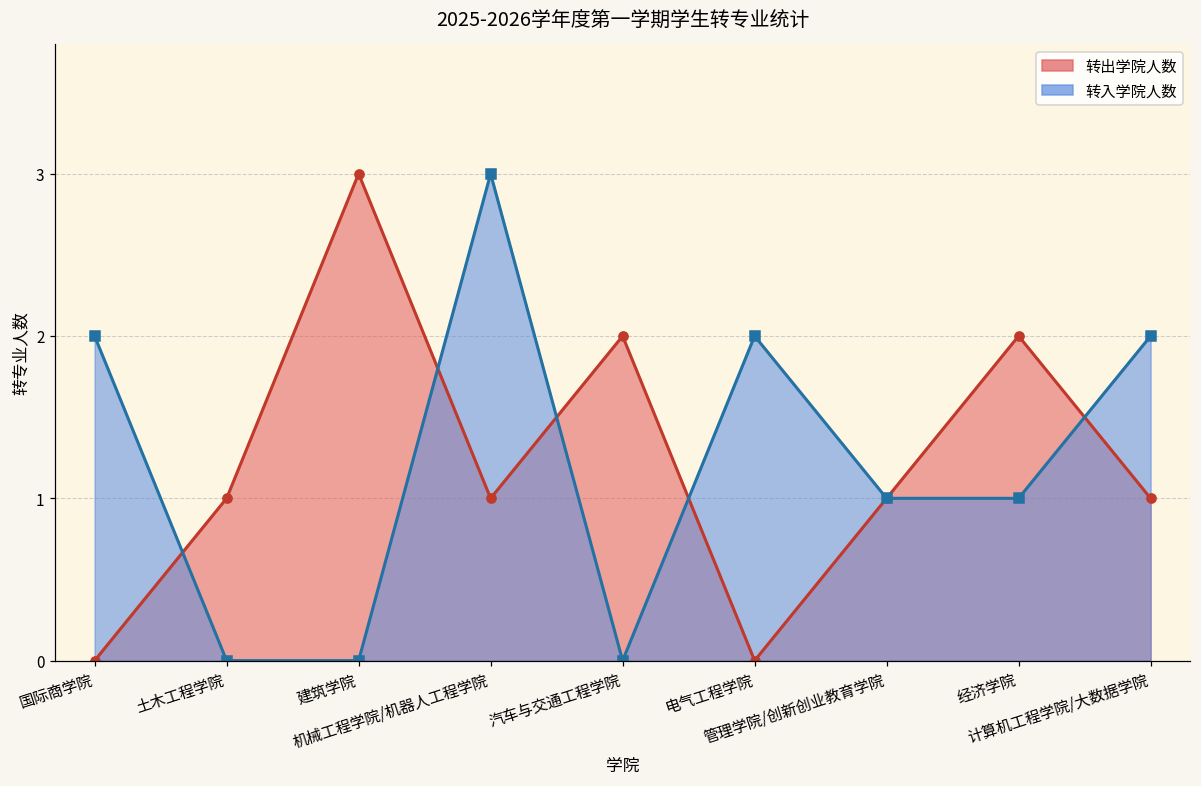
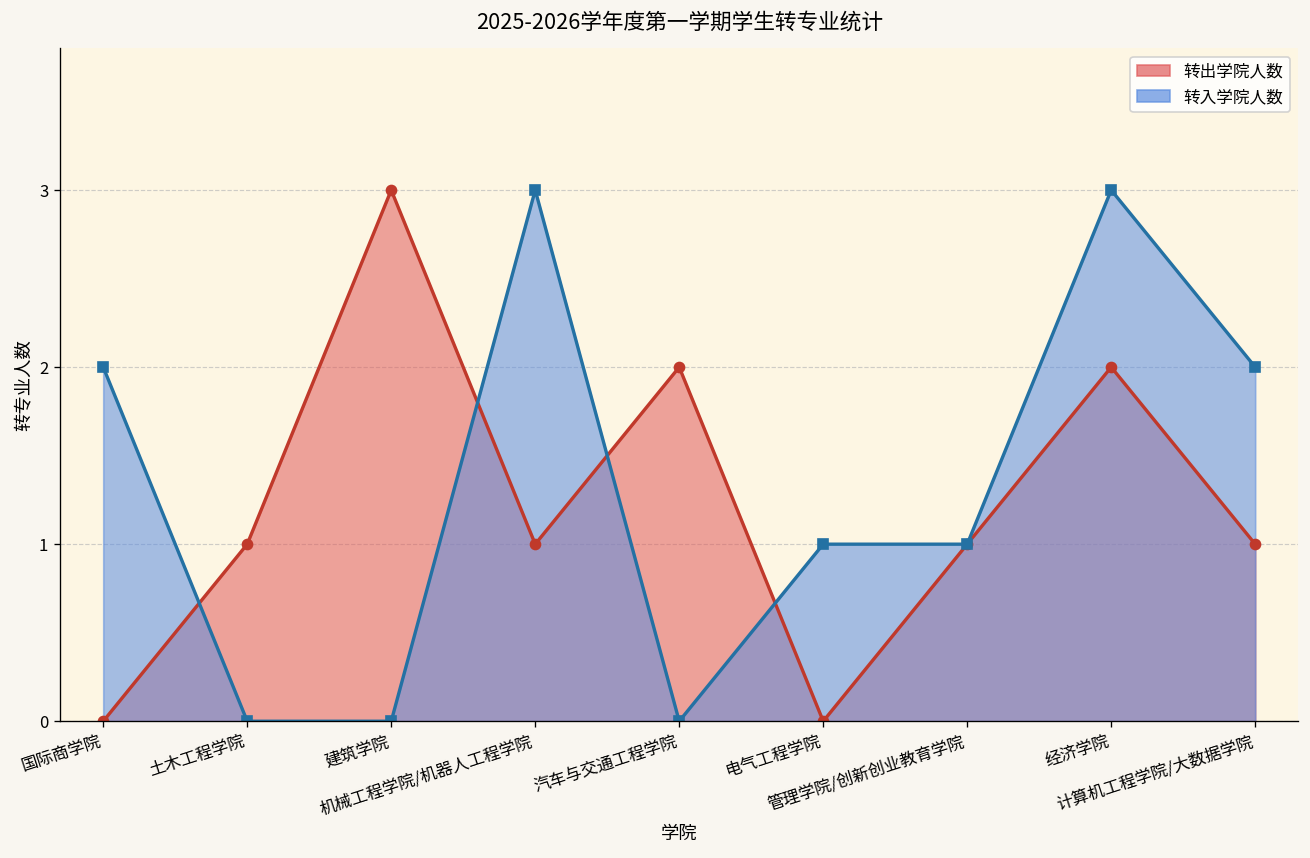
转入学院人数, 电气工程学院: 2 -> 1
转入学院人数, 经济学院: 1 -> 3
